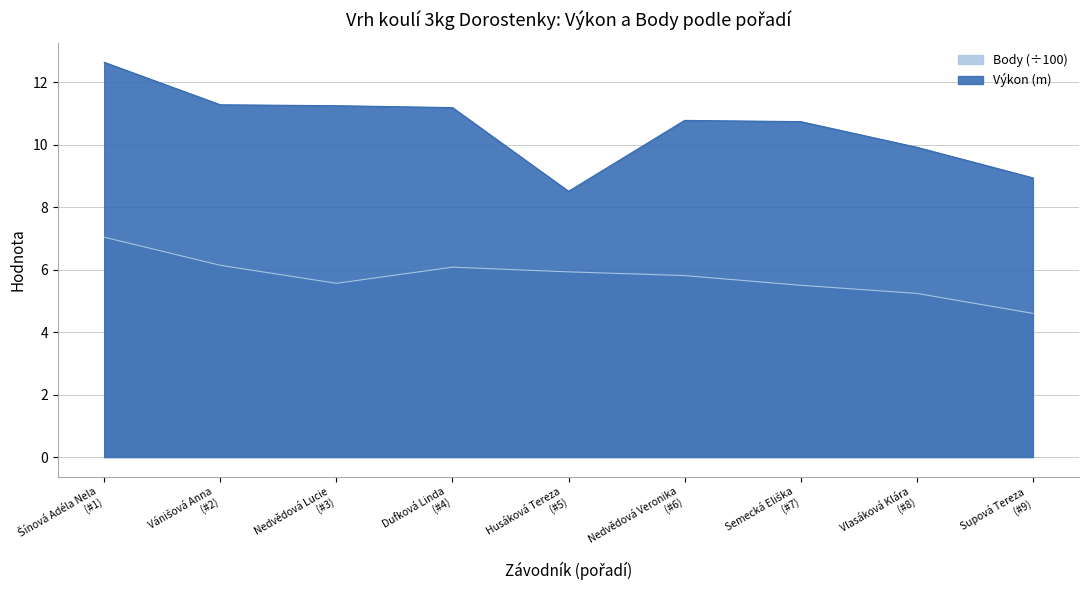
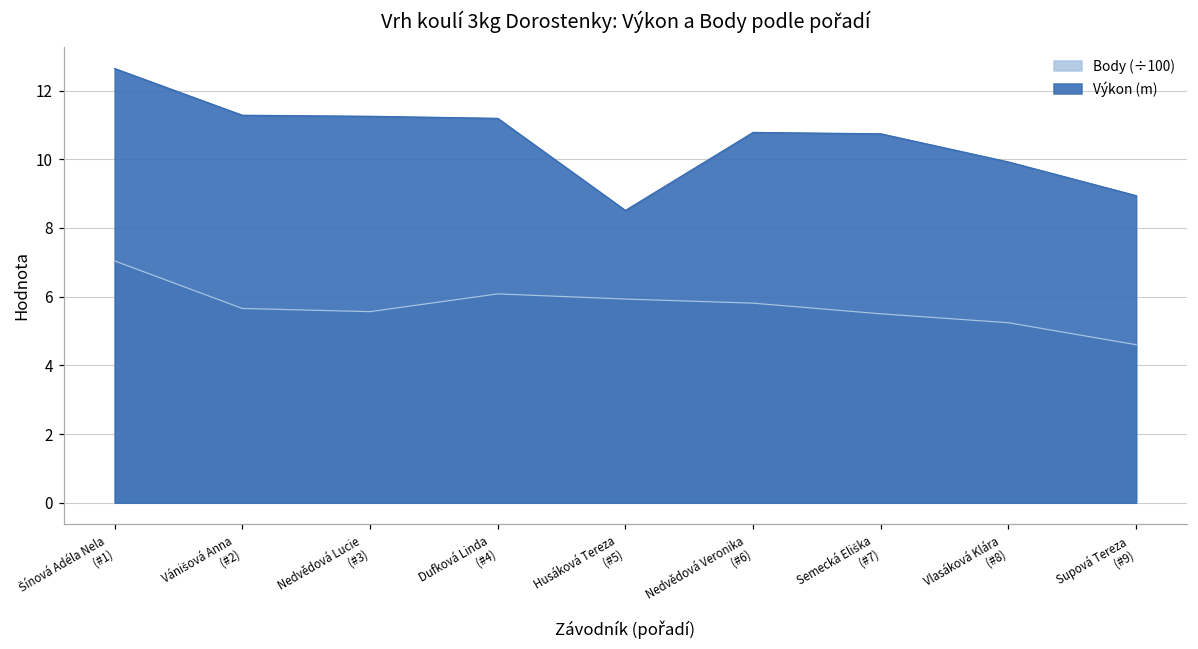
Body (÷100), Vánišová Anna (#2): 6.1 -> 5.7
